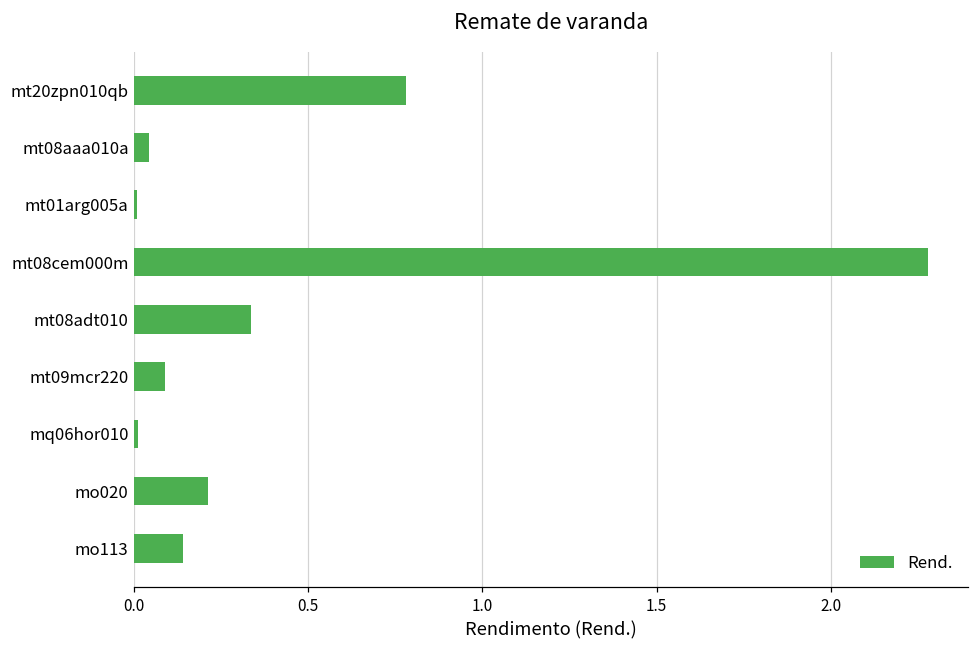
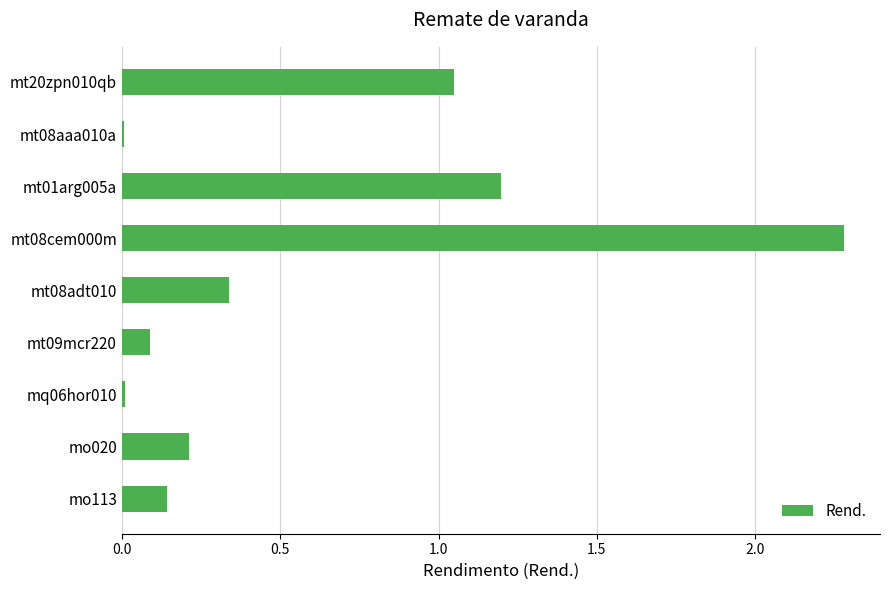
mt20zpn010qb: 0.78 -> 1.05
mt08aaa010a: 0.04 -> 0.01
mt01arg005a: 0.01 -> 1.20
